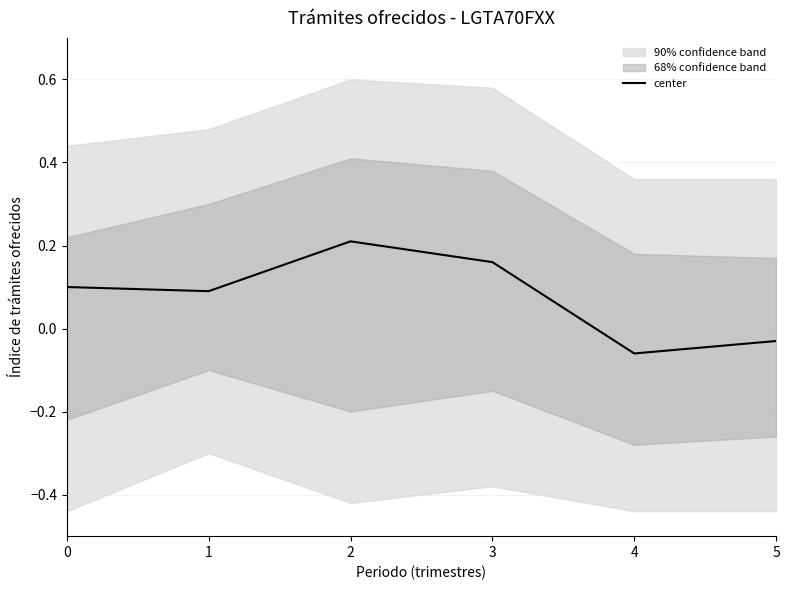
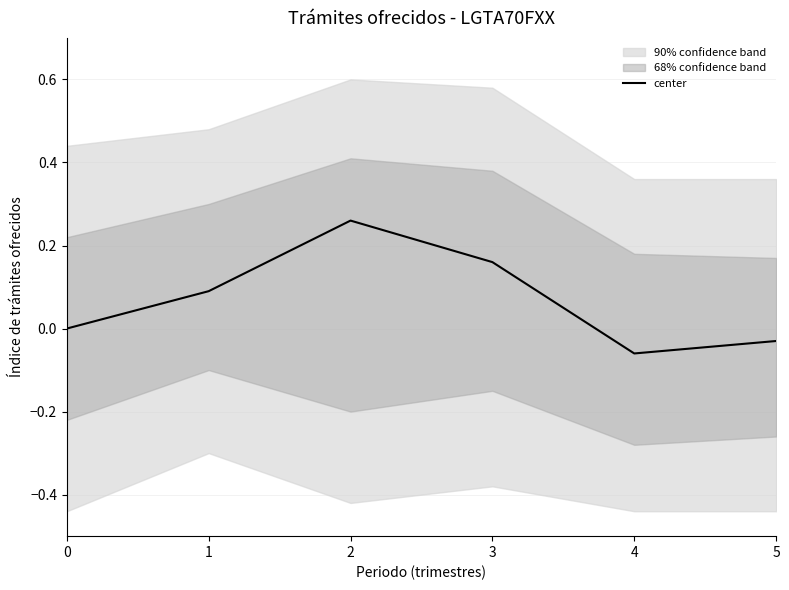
center, 0: 0.1 -> 0.0
center, 2: 0.21 -> 0.26
